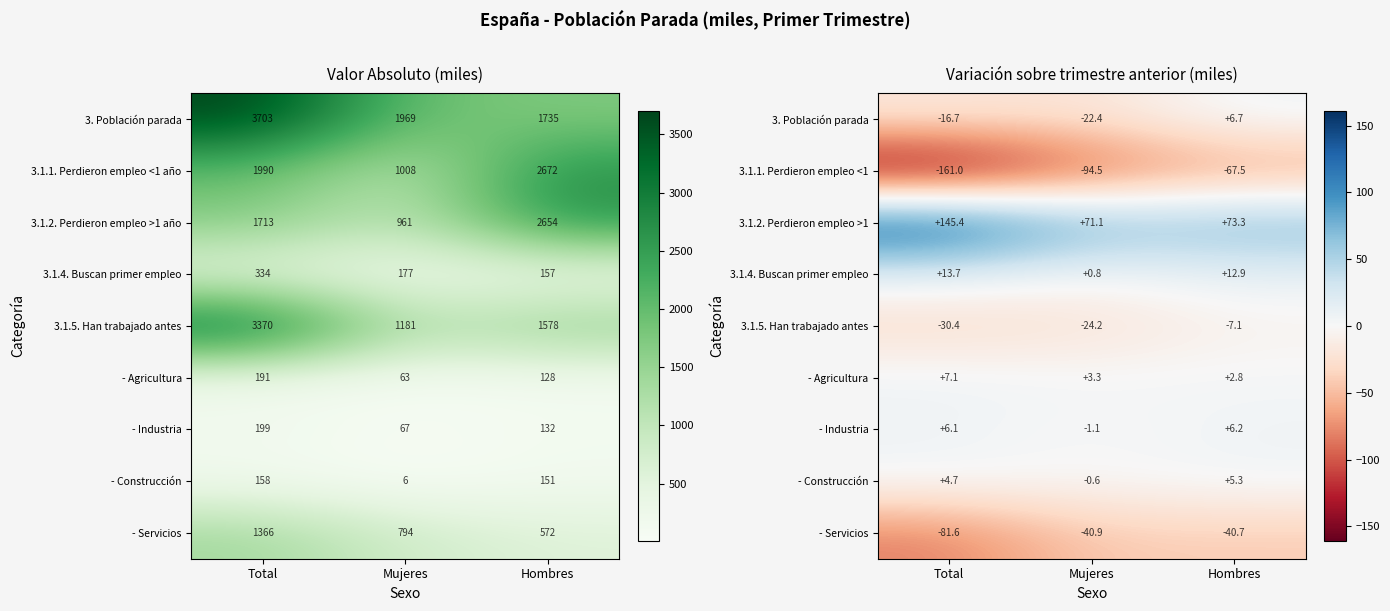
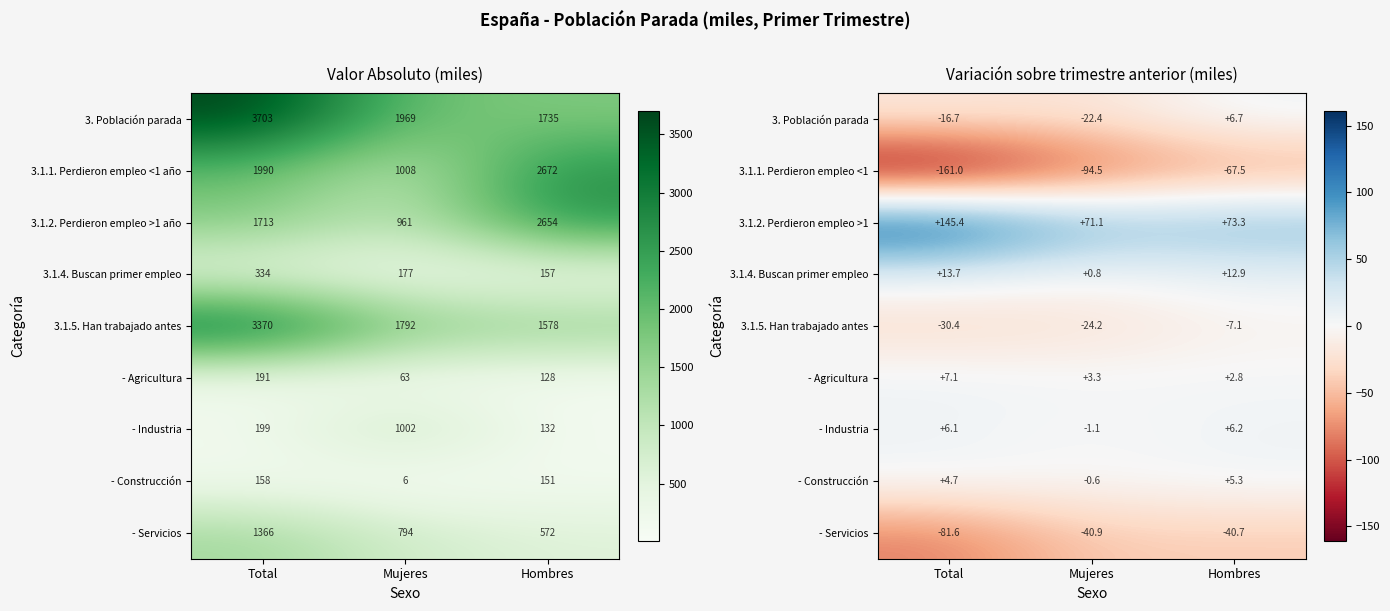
Valor Absoluto (miles), 3.1.5. Han trabajado antes, Mujeres: 1181 -> 1792
Valor Absoluto (miles), - Industria, Mujeres: 67 -> 1002
